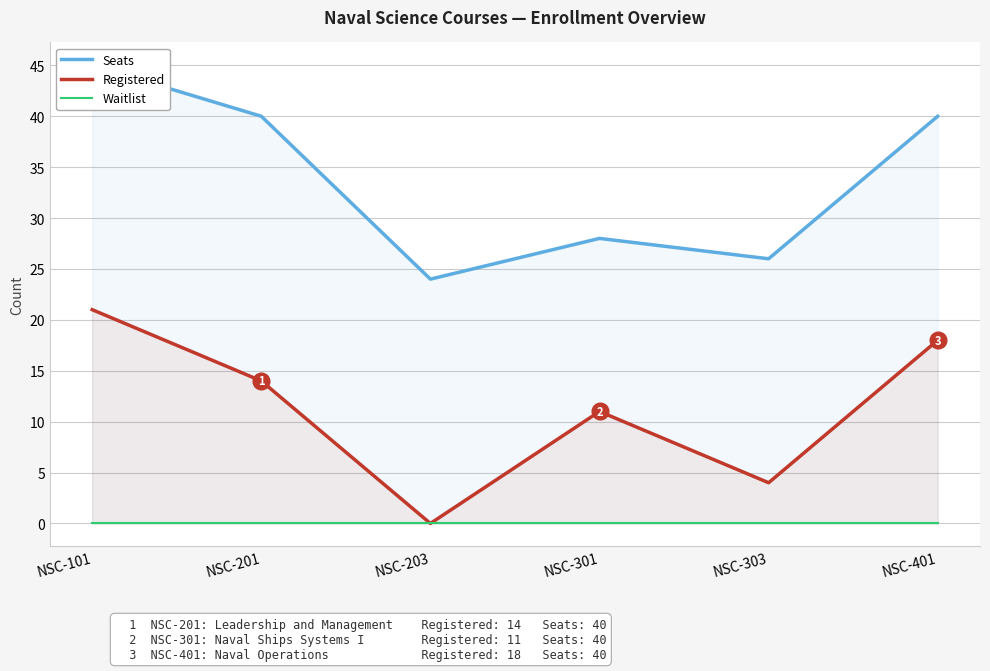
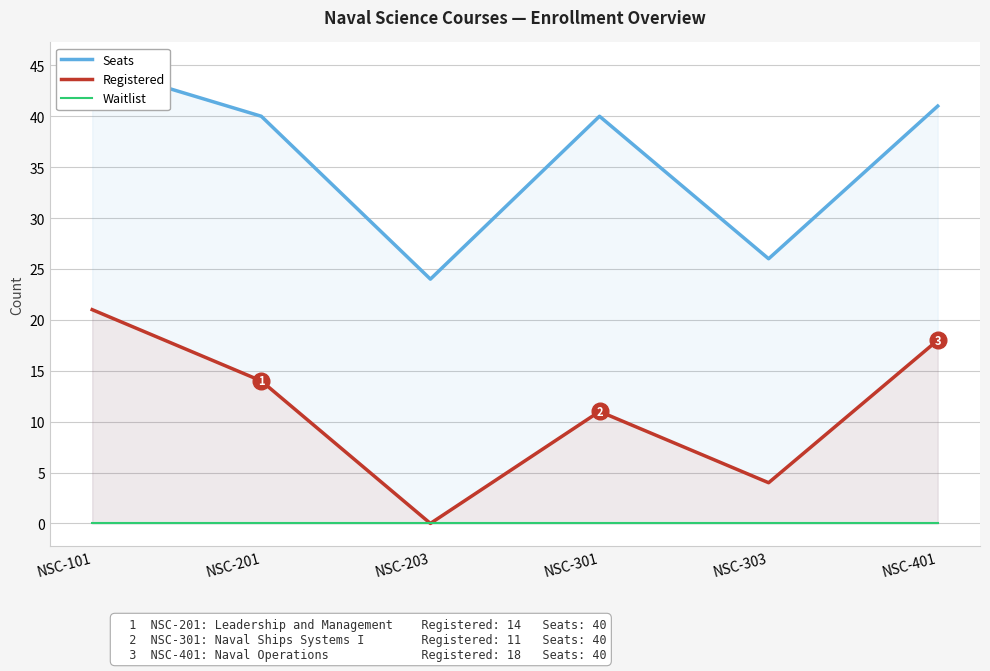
Seats, NSC-301: 28 -> 40
Seats, NSC-401: 40 -> 41
